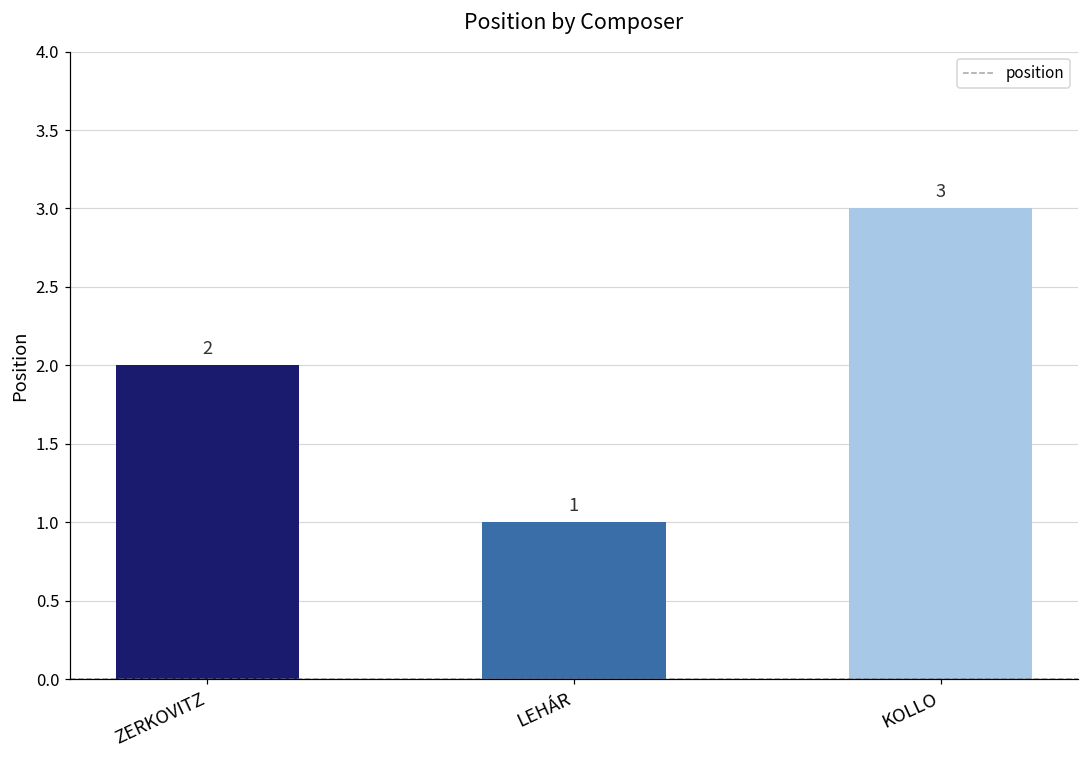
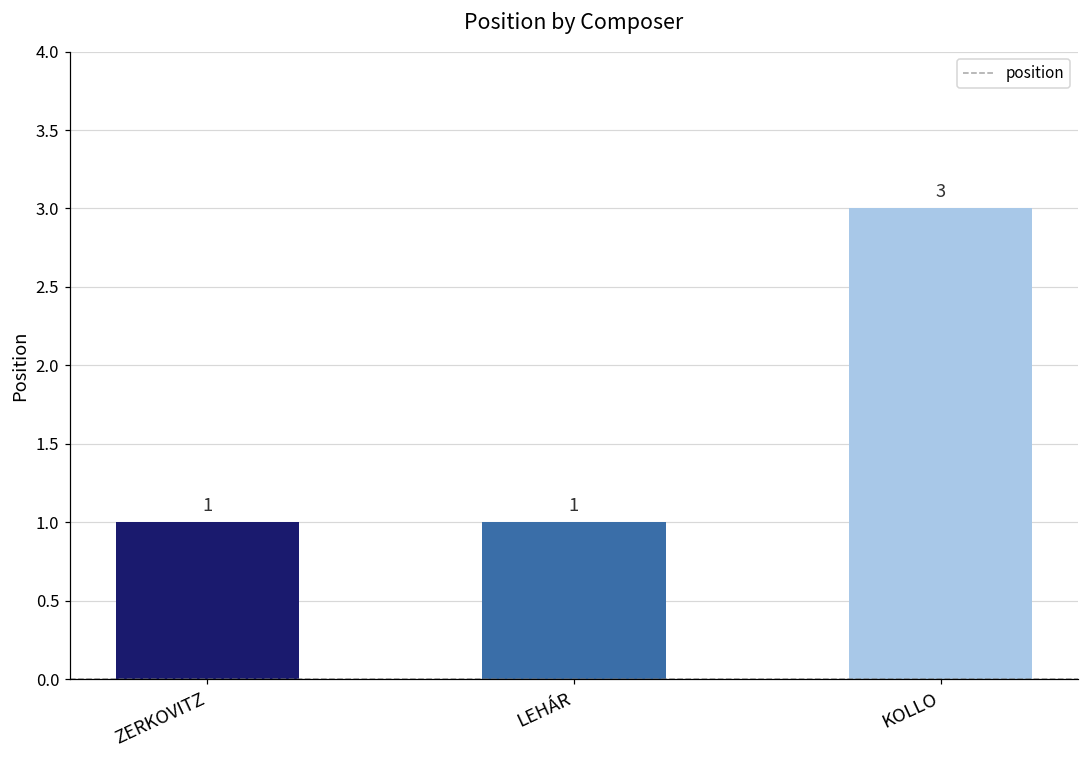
ZERKOVITZ: 2 -> 1
